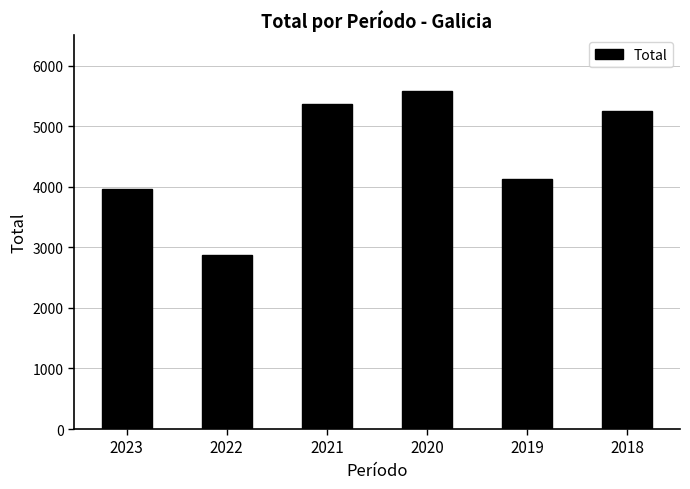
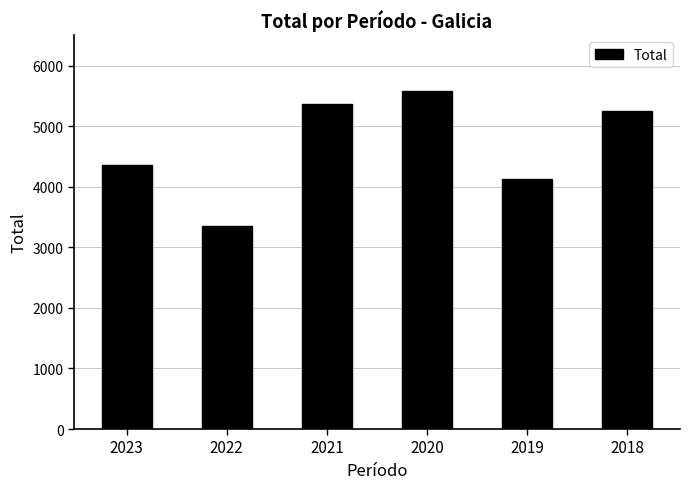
2023: 4000 -> 4400
2022: 2900 -> 3300
